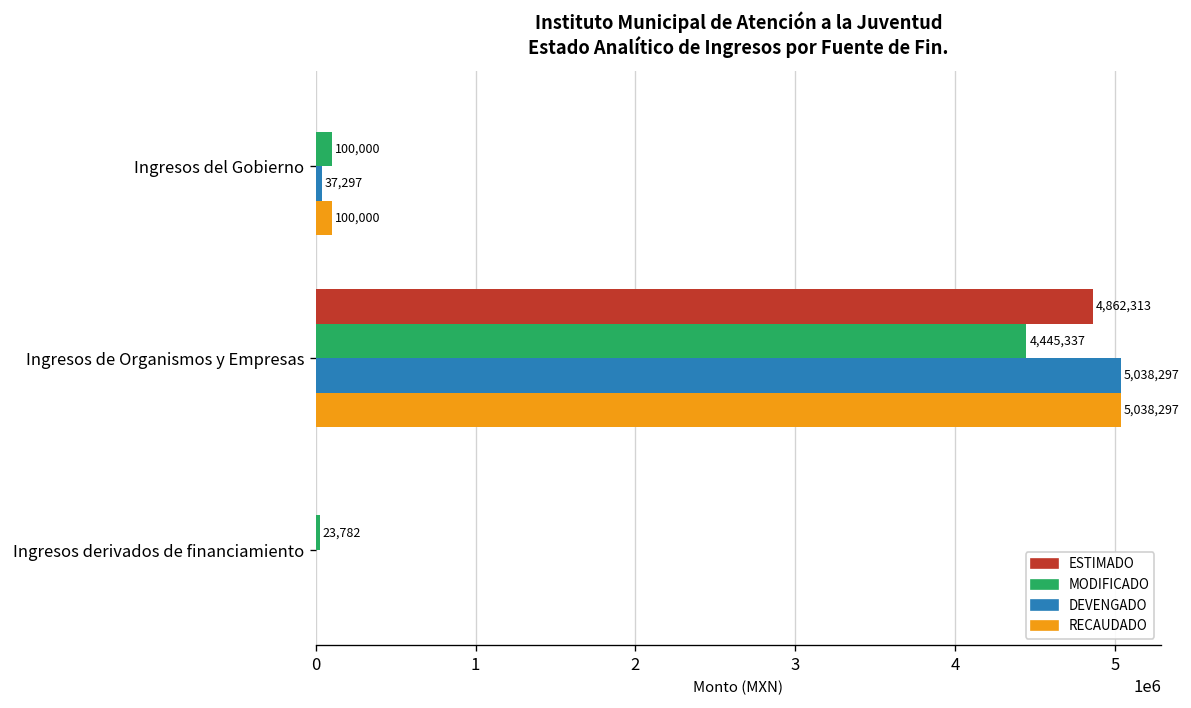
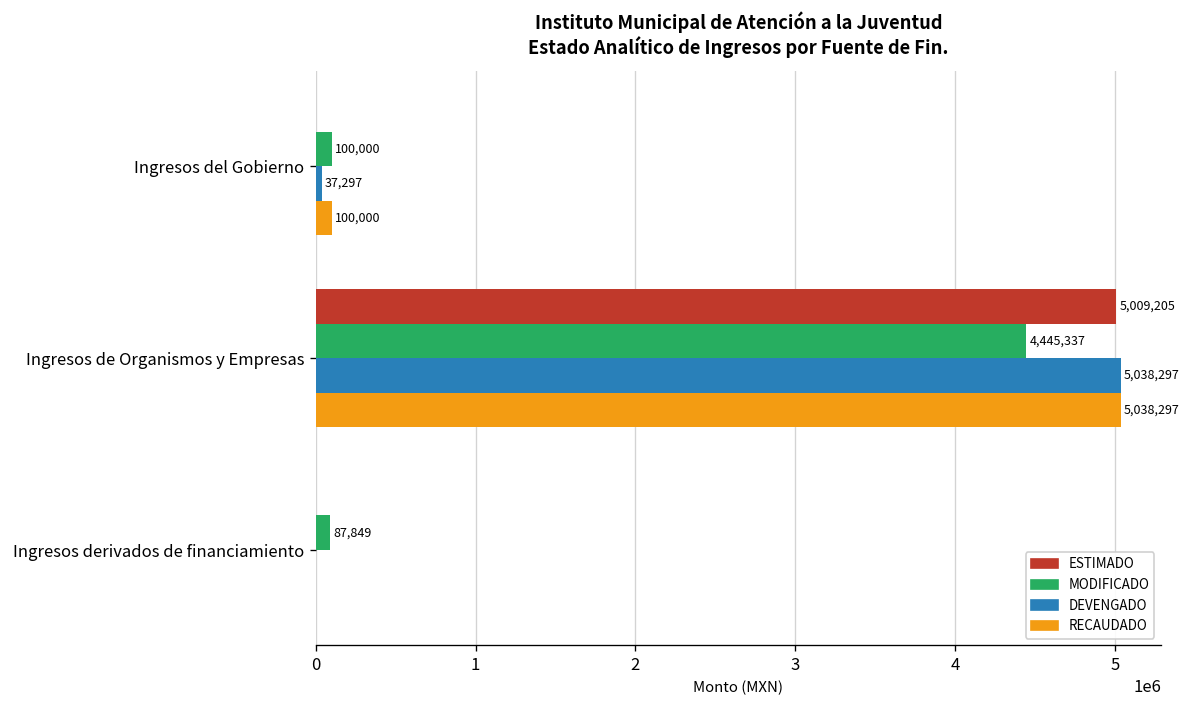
ESTIMADO, Ingresos de Organismos y Empresas: 4,862,313 -> 5,009,205
MODIFICADO, Ingresos derivados de financiamiento: 23,782 -> 87,849
